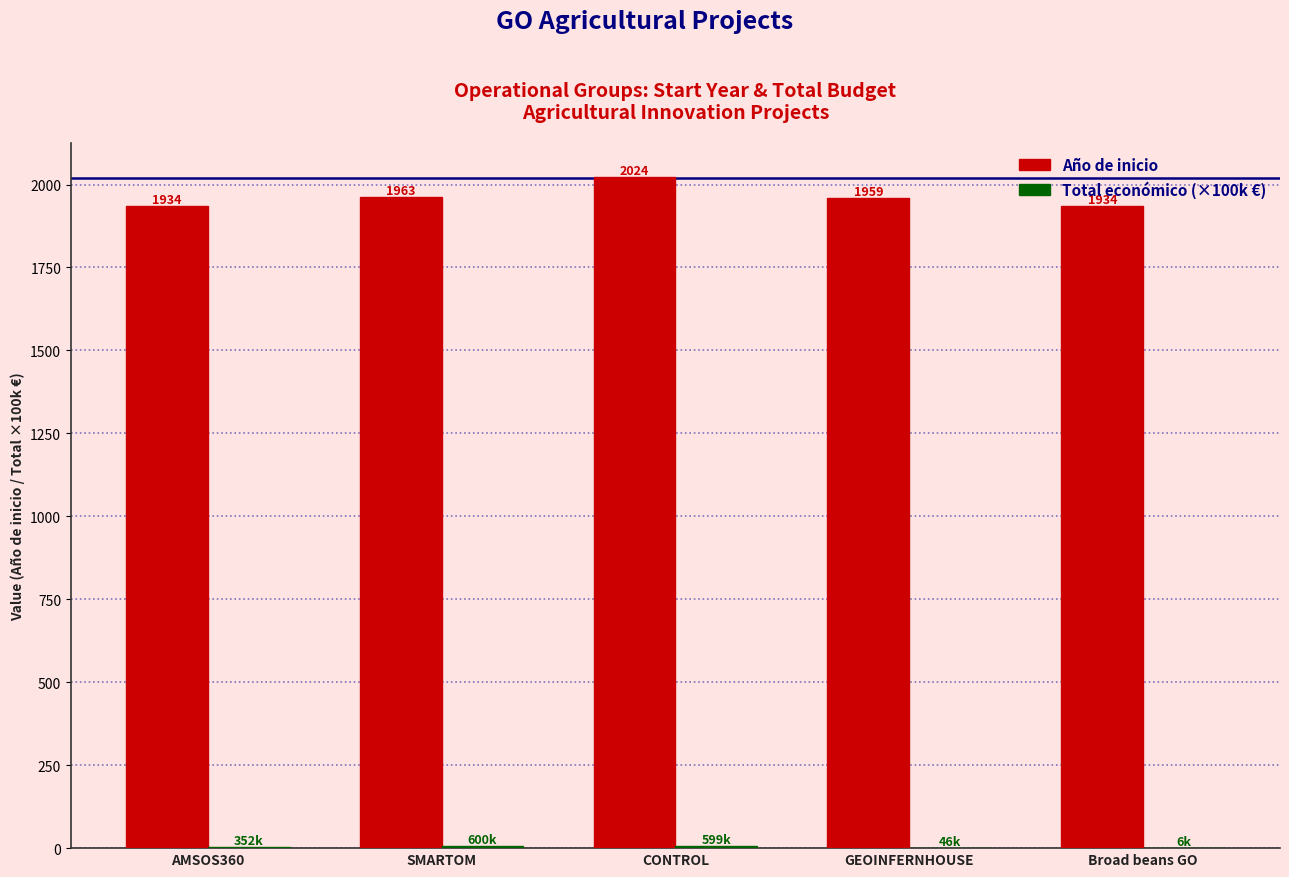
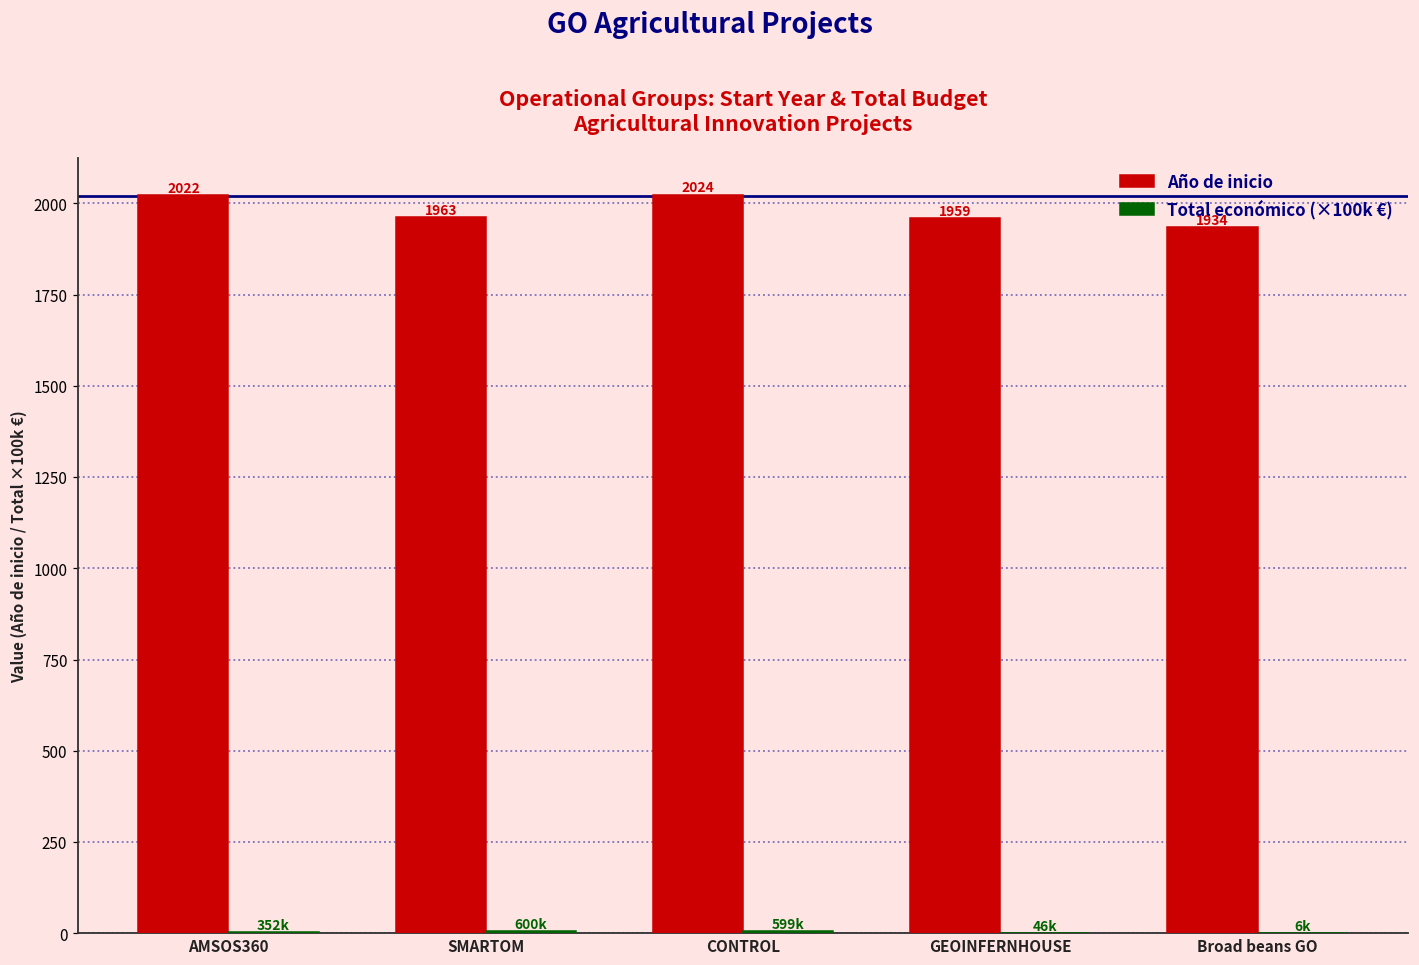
Año de inicio, AMSOS360: 1934 -> 2022
